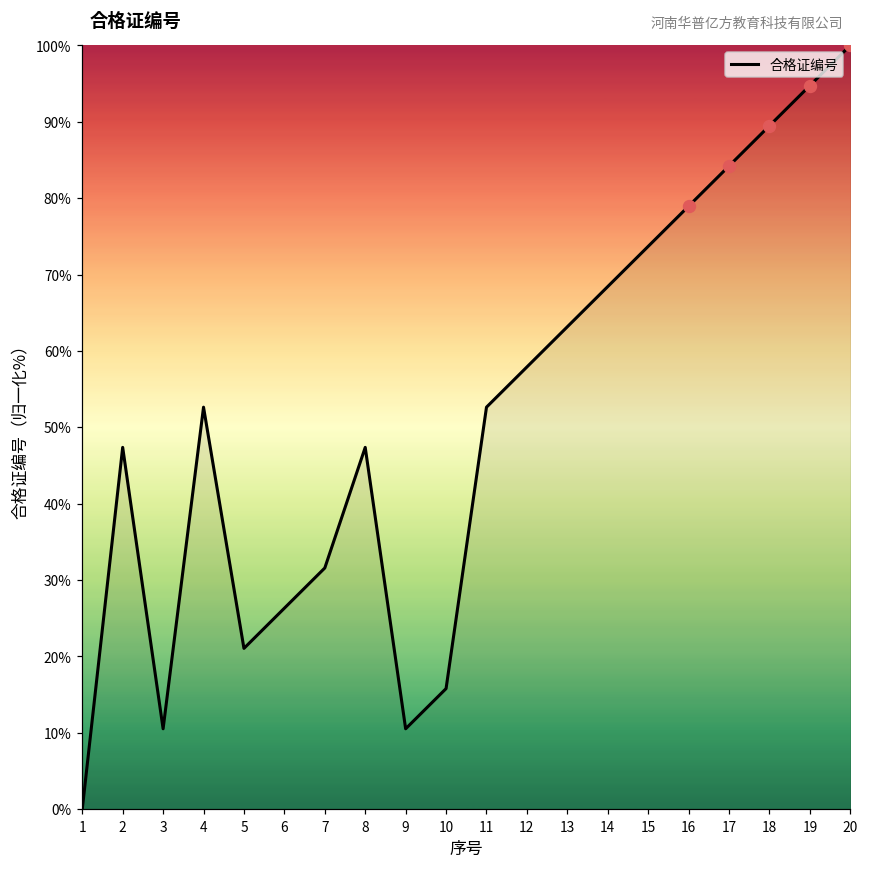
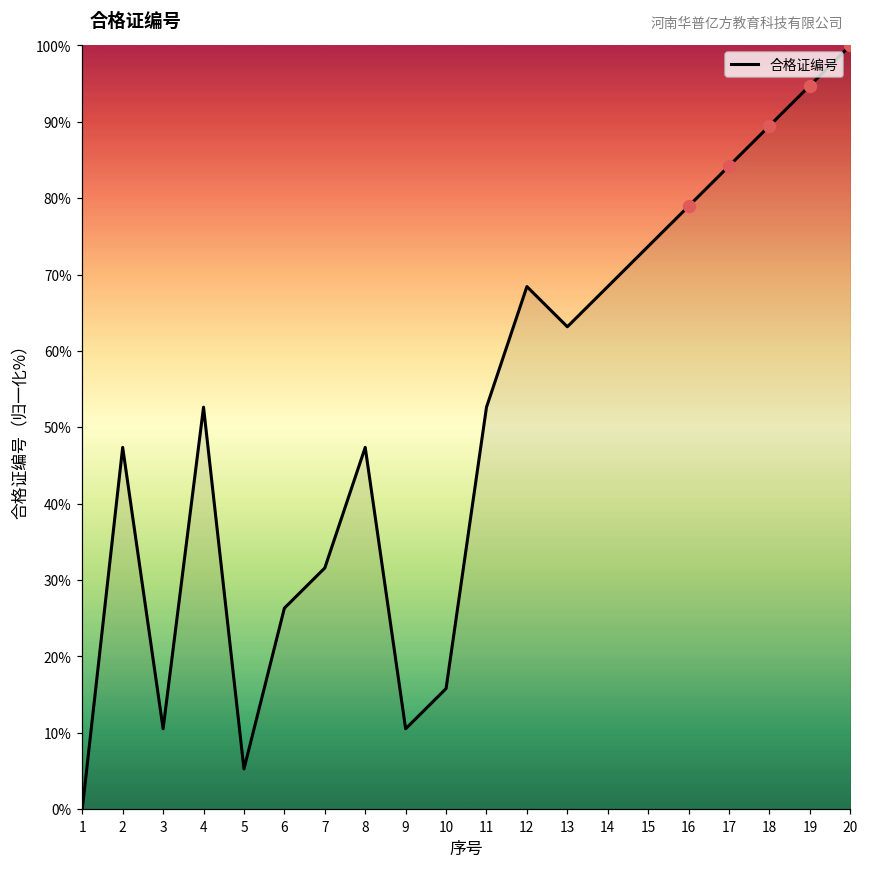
合格证编号, 5: 21% -> 5%
合格证编号, 12: 58% -> 68%
